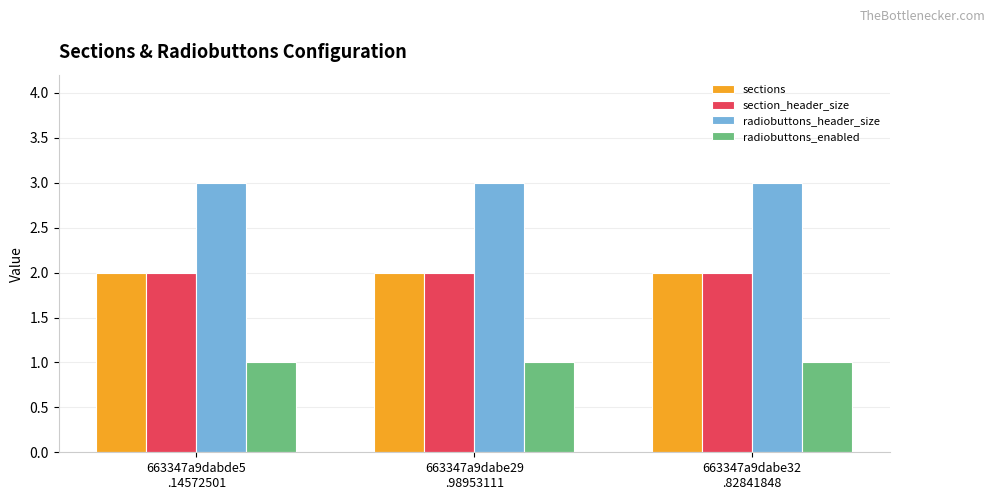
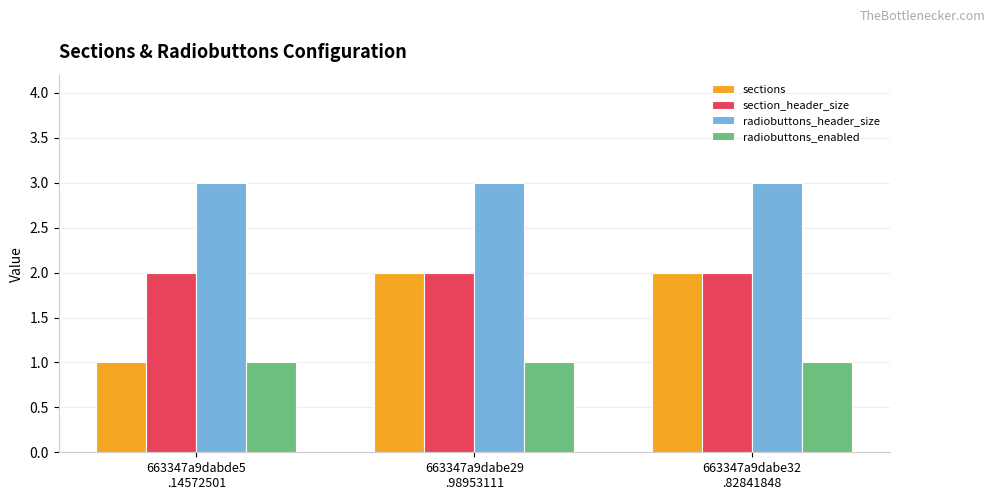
sections, 663347a9dabde5 .14572501: 2 -> 1
